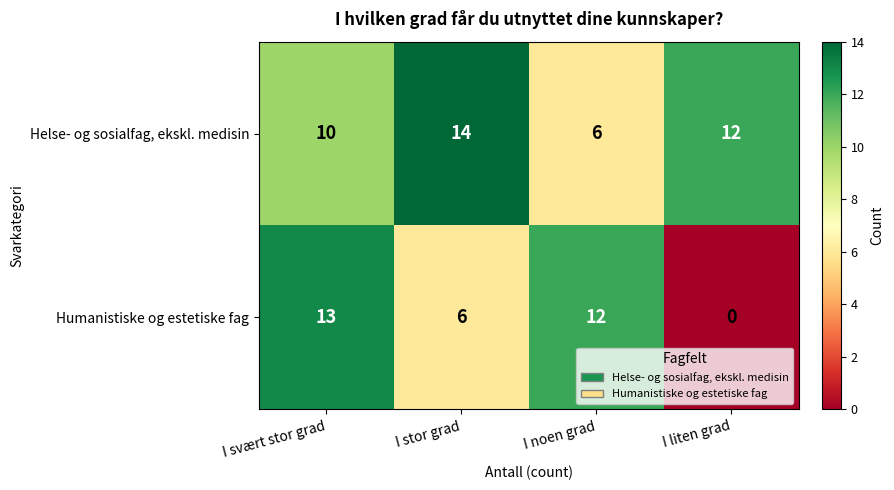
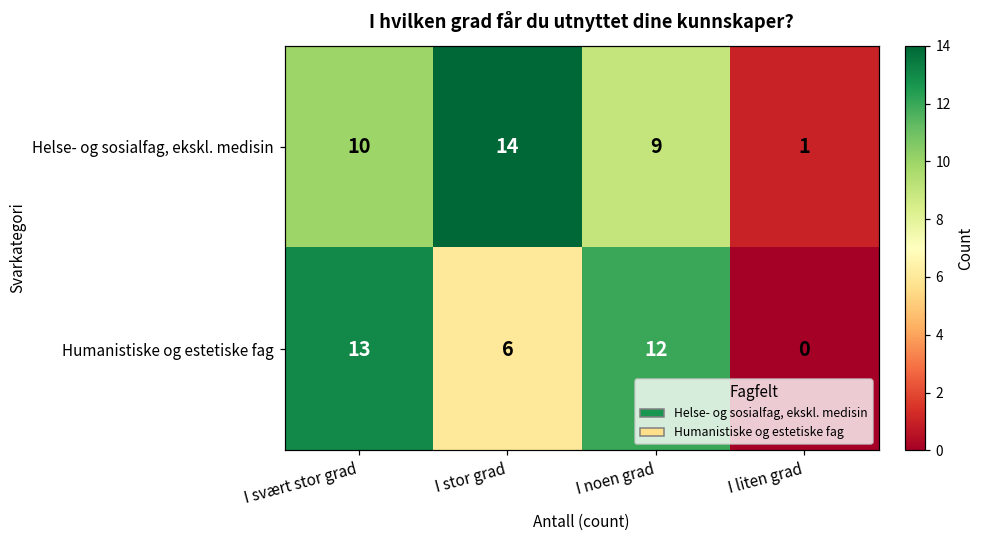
Helse- og sosialfag, ekskl. medisin, I noen grad: 6 -> 9
Helse- og sosialfag, ekskl. medisin, I liten grad: 12 -> 1
